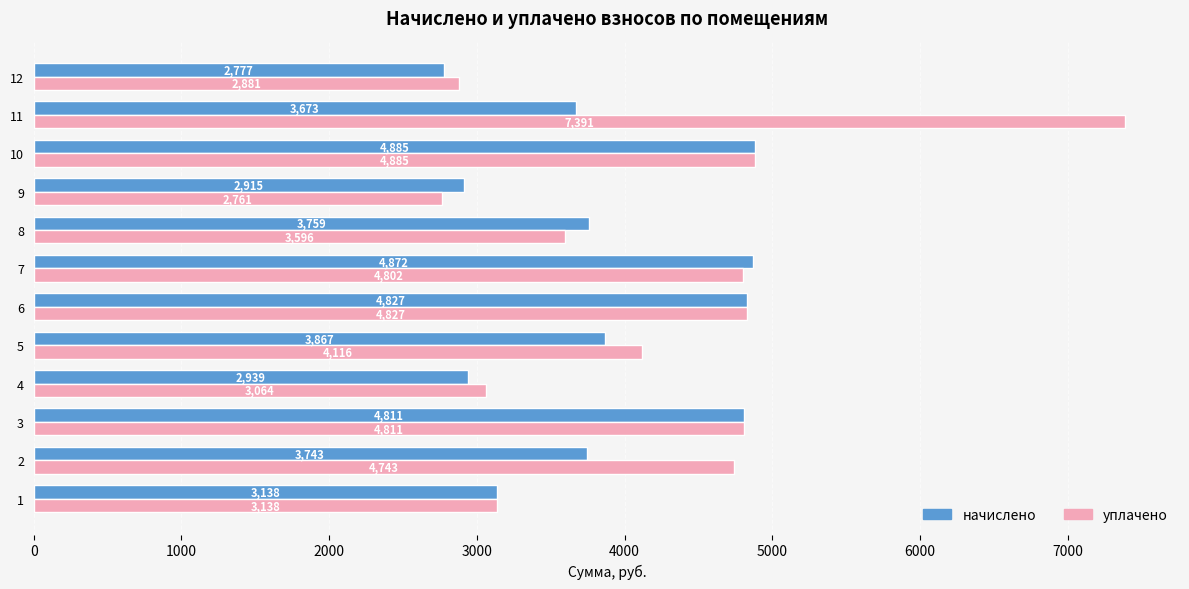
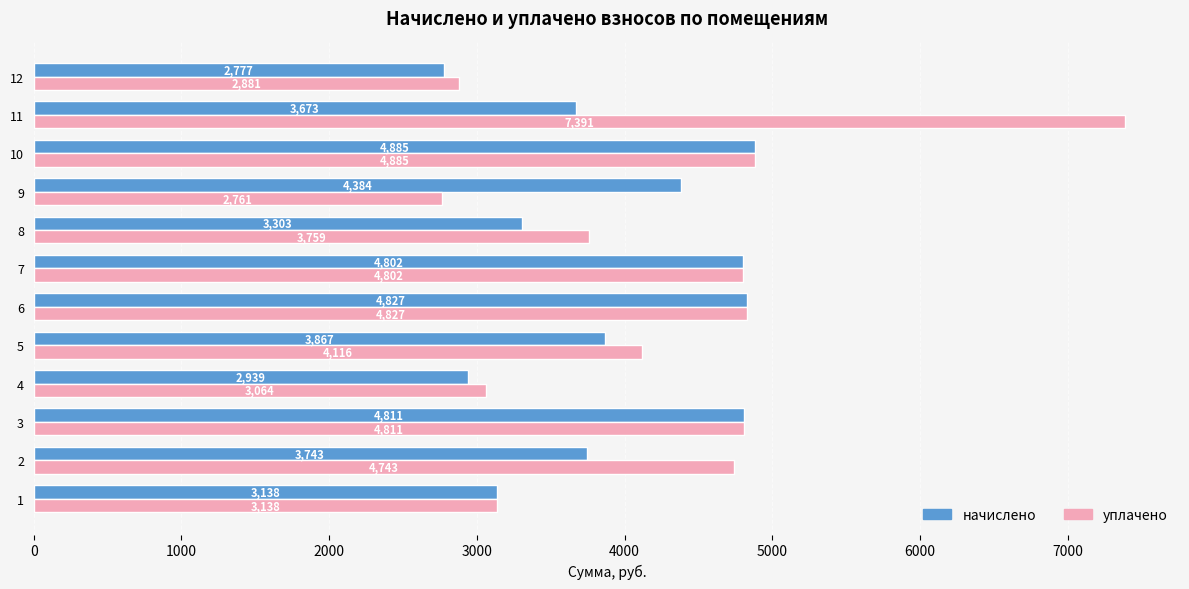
начислено, 9: 2,915 -> 4,384
начислено, 8: 3,759 -> 3,303
уплачено, 8: 3,596 -> 3,759
начислено, 7: 4,872 -> 4,802
